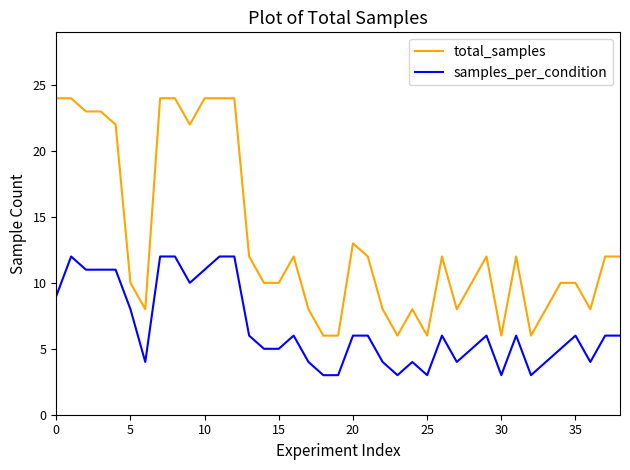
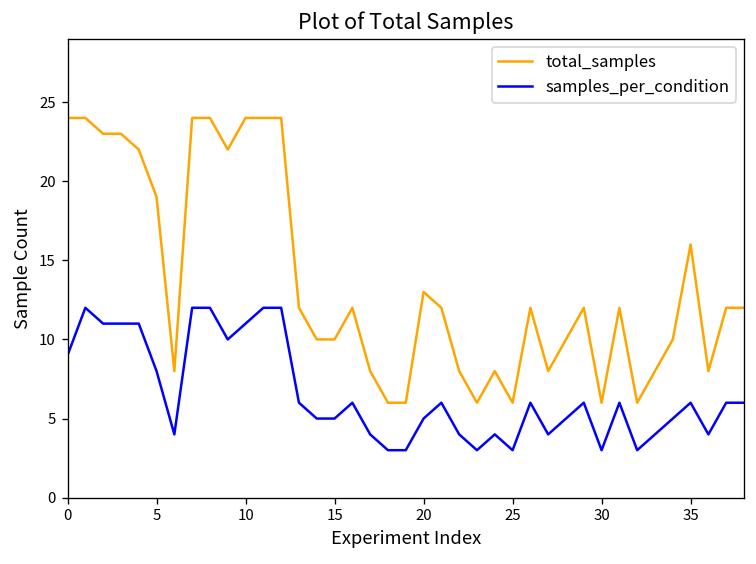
total_samples, 5: 10 -> 19
samples_per_condition, 20: 6 -> 5
total_samples, 35: 10 -> 16
